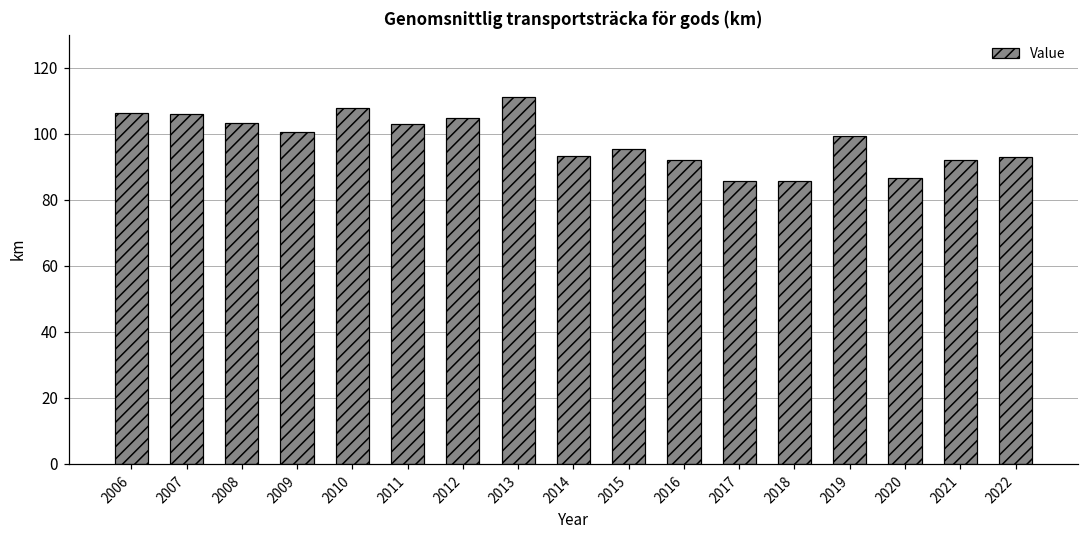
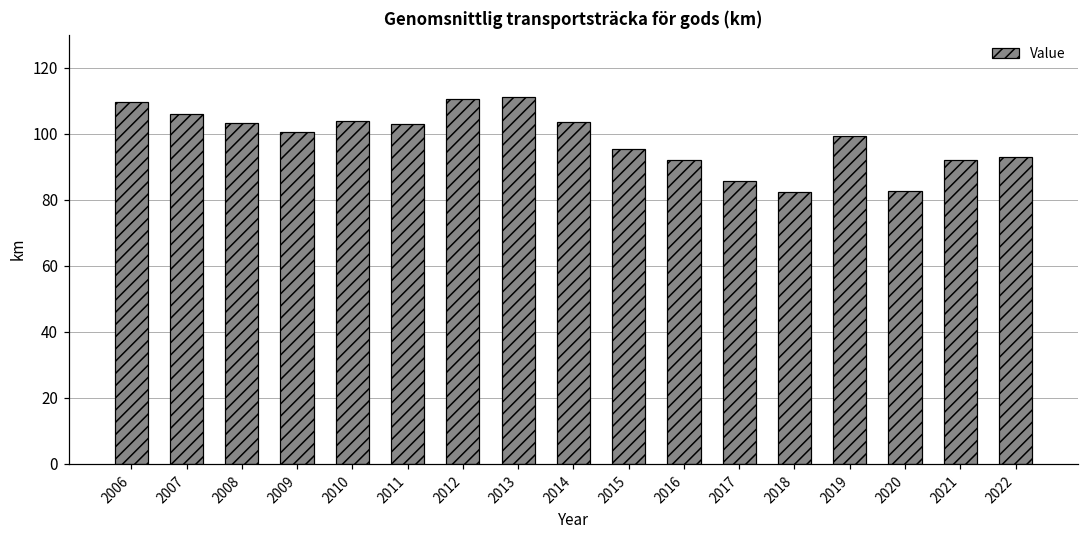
2006: 106 -> 110
2010: 108 -> 104
2012: 105 -> 111
2014: 93 -> 103
2018: 86 -> 82
2020: 87 -> 83
